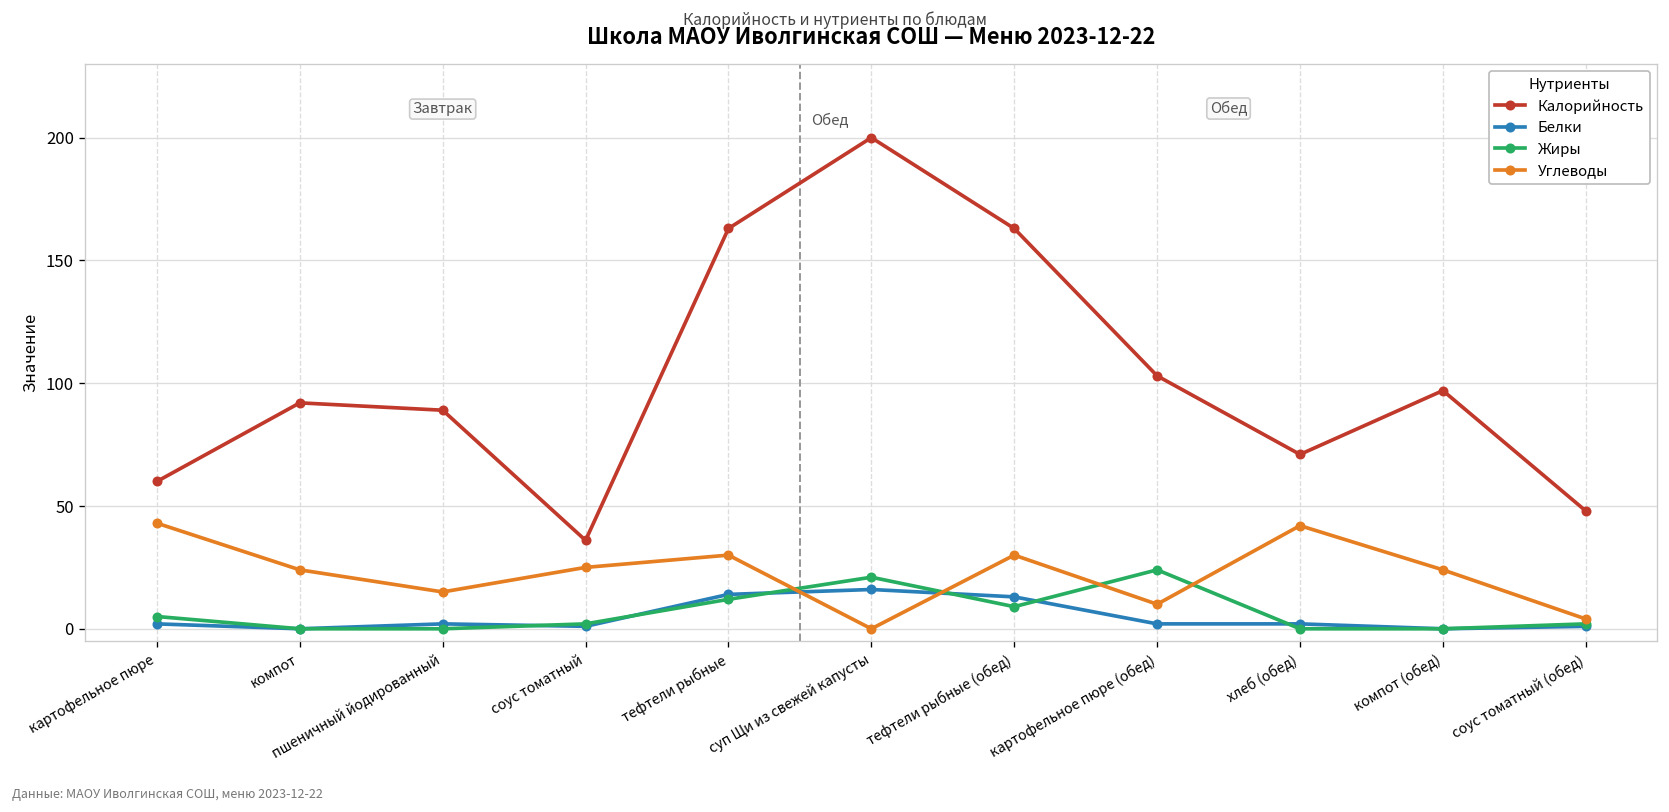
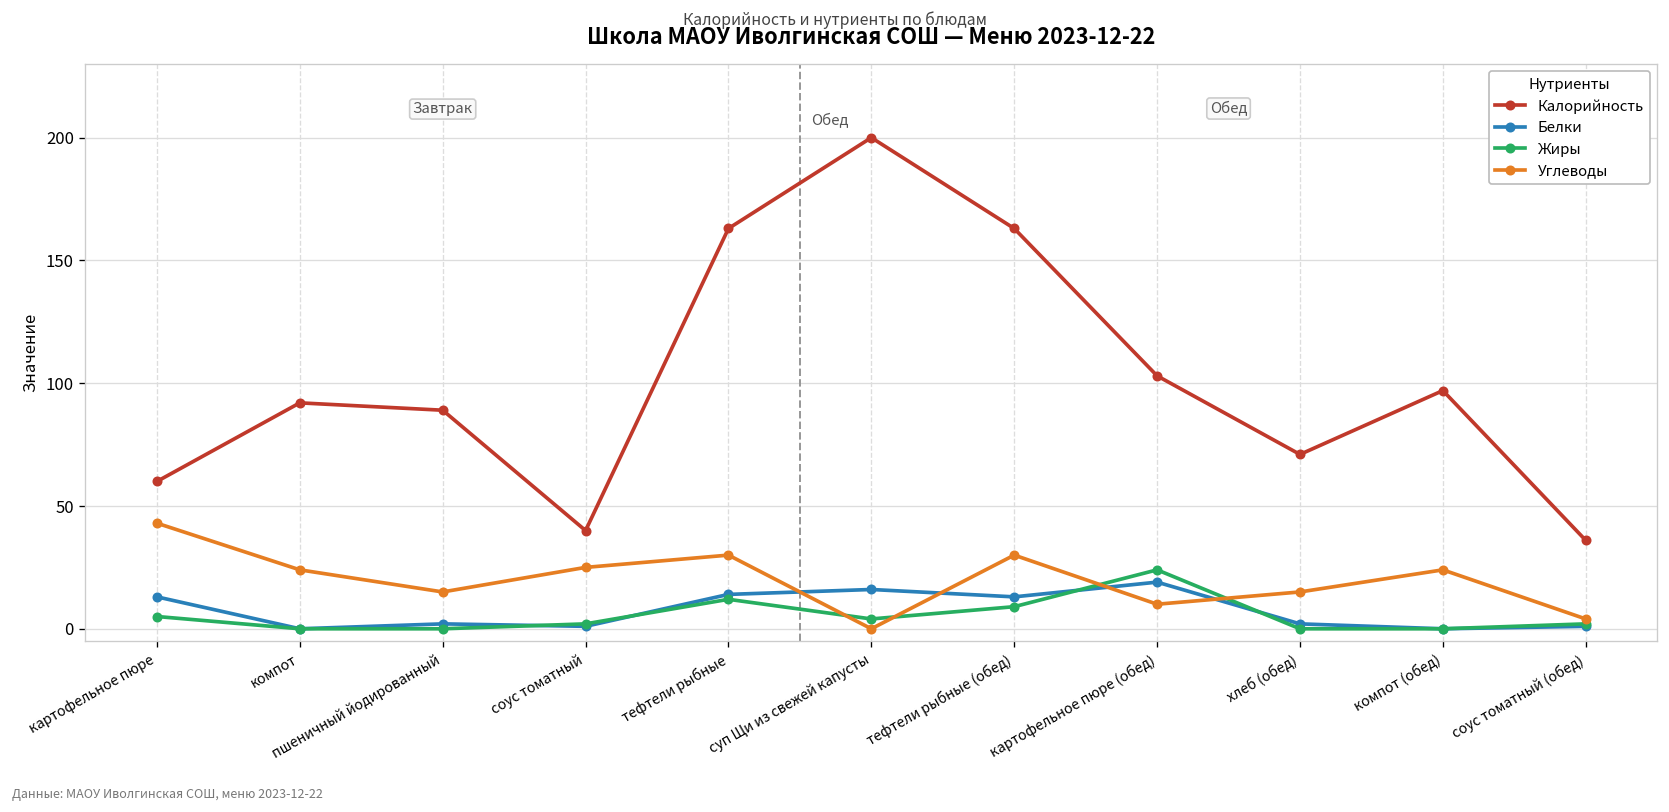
Белки, картофельное пюре: 2 -> 13
Калорийность, соус томатный: 36 -> 40
Жиры, суп Щи из свежей капусты: 21 -> 4
Белки, картофельное пюре (обед): 2 -> 19
Углеводы, хлеб (обед): 42 -> 15
Калорийность, соус томатный (обед): 48 -> 36
